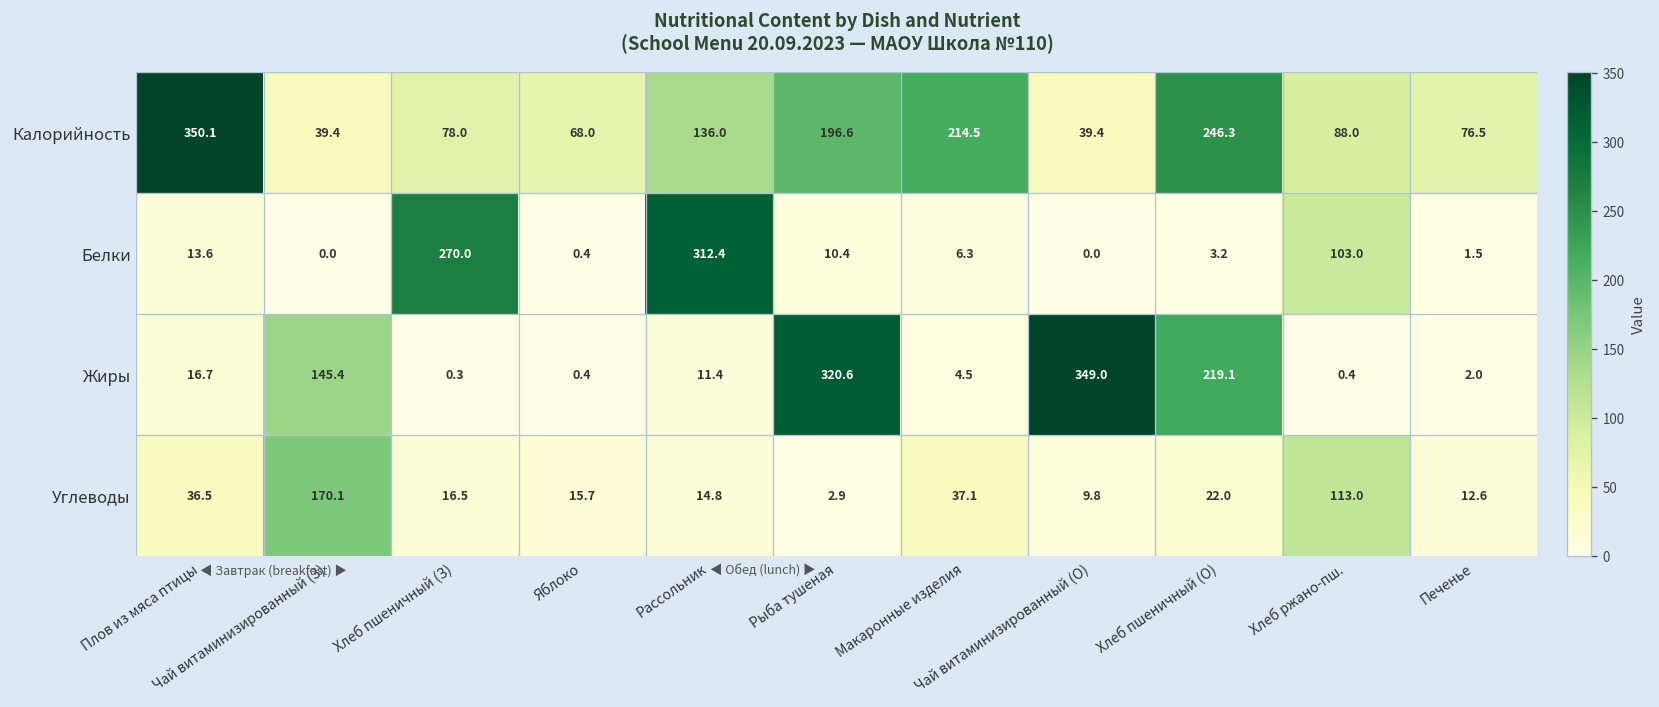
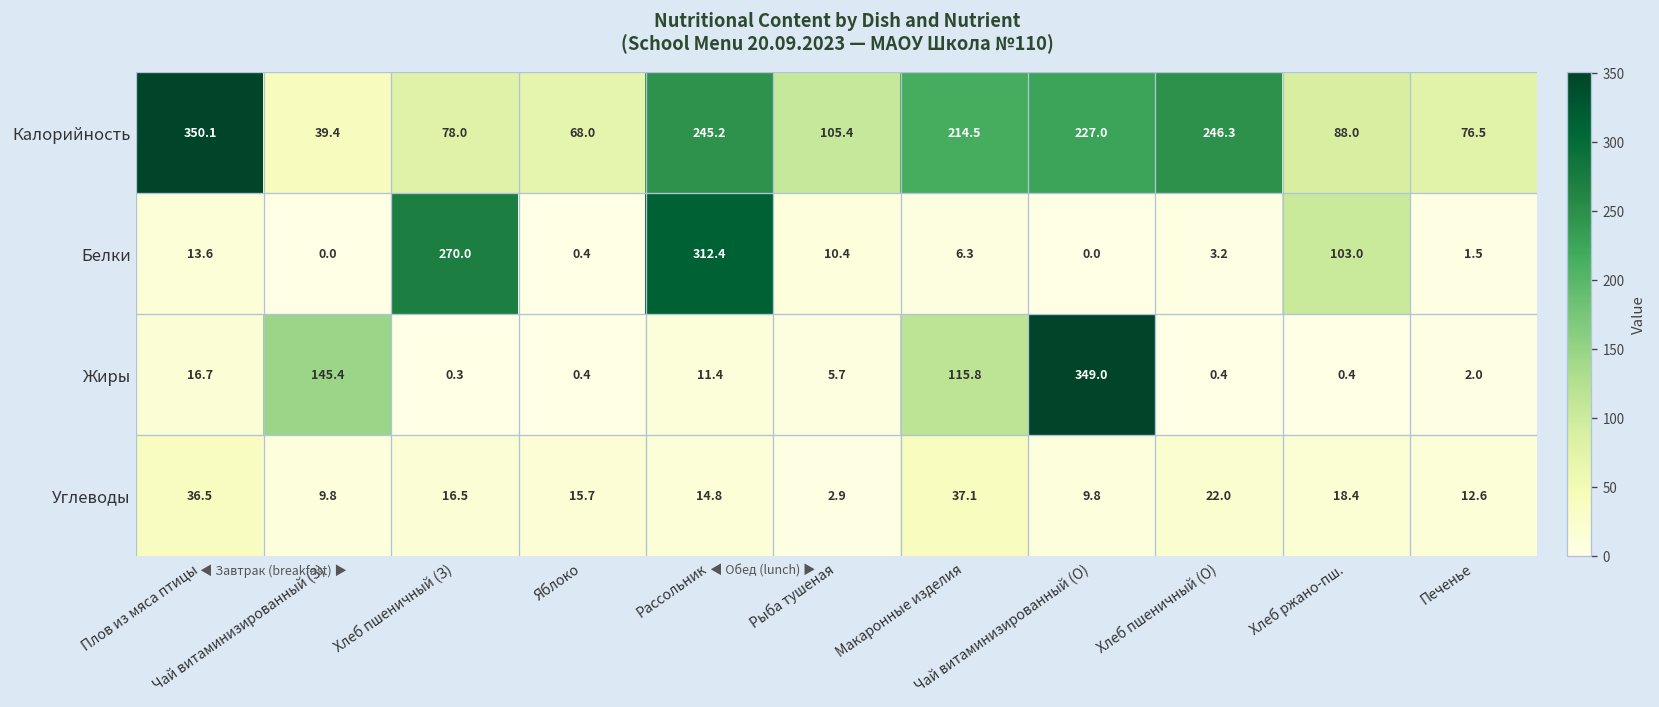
Калорийность, Рассольник: 136.0 -> 245.2
Калорийность, Рыба тушеная: 196.6 -> 105.4
Калорийность, Чай витаминизированный (О): 39.4 -> 227.0
Жиры, Рыба тушеная: 320.6 -> 5.7
Жиры, Макаронные изделия: 4.5 -> 115.8
Жиры, Хлеб пшеничный (О): 219.1 -> 0.4
Углеводы, Чай витаминизированный (З): 170.1 -> 9.8
Углеводы, Хлеб ржано-пш.: 113.0 -> 18.4
